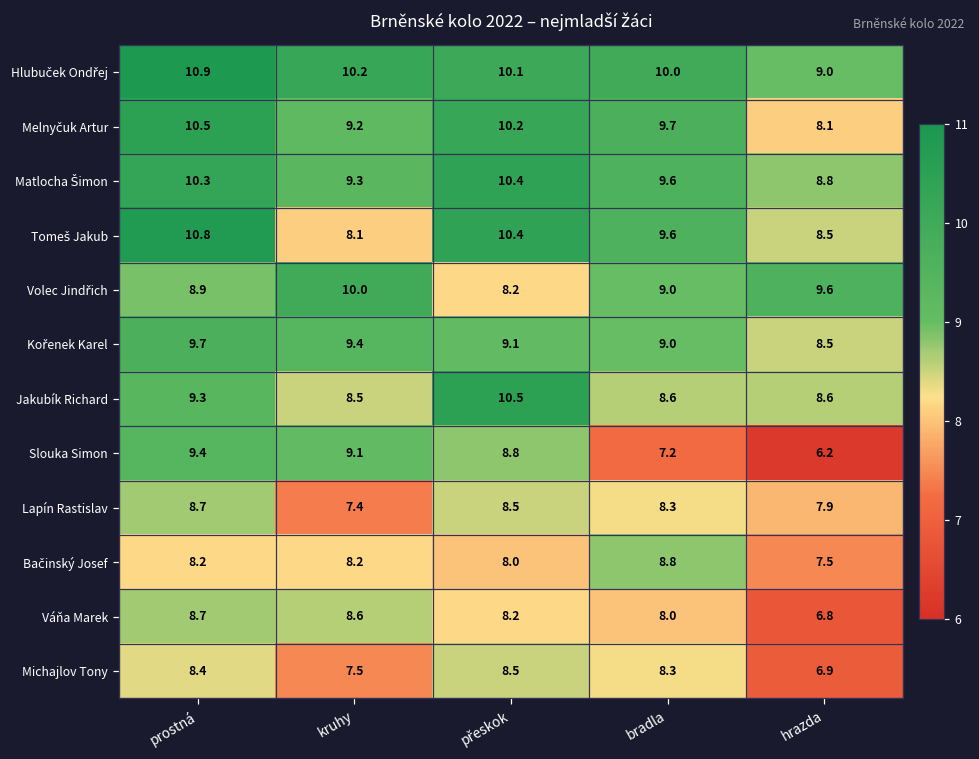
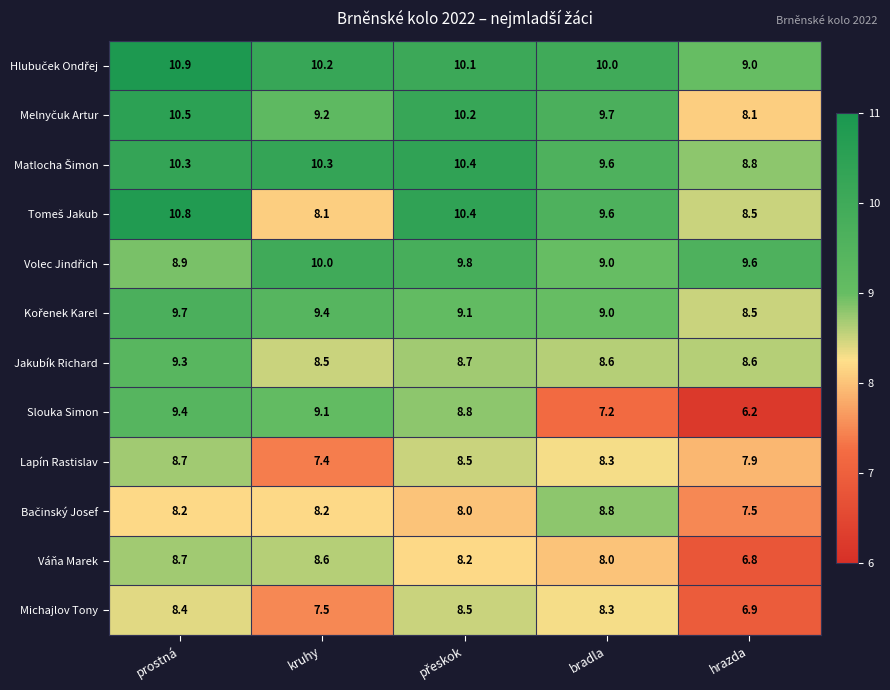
Matlocha Šimon, kruhy: 9.3 -> 10.3
Volec Jindřich, přeskok: 8.2 -> 9.8
Jakubík Richard, přeskok: 10.5 -> 8.7
